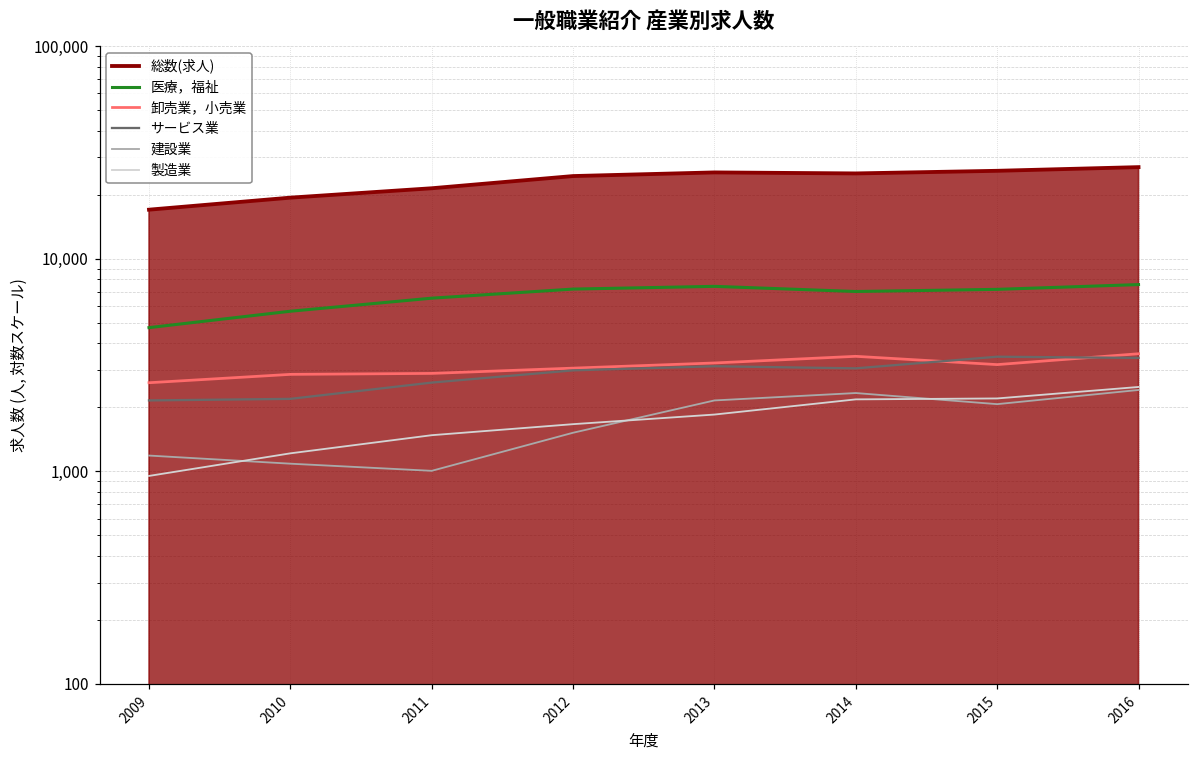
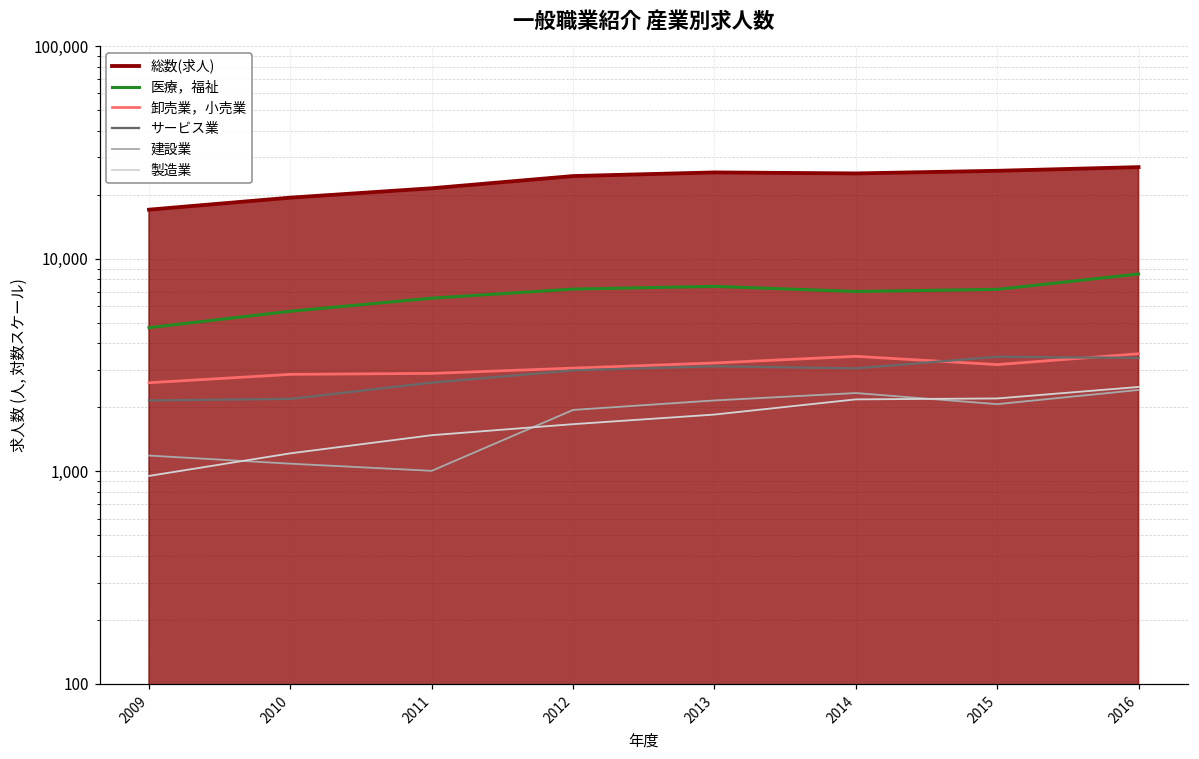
建設業, 2012: 1,500 -> 1,900
医療，福祉, 2016: 7,600 -> 8,000
